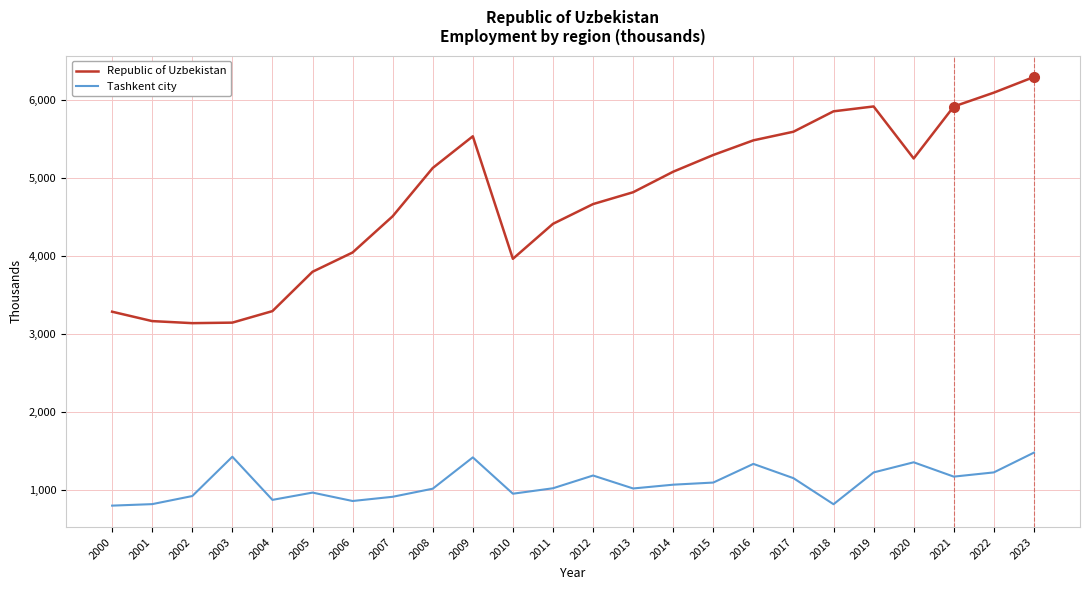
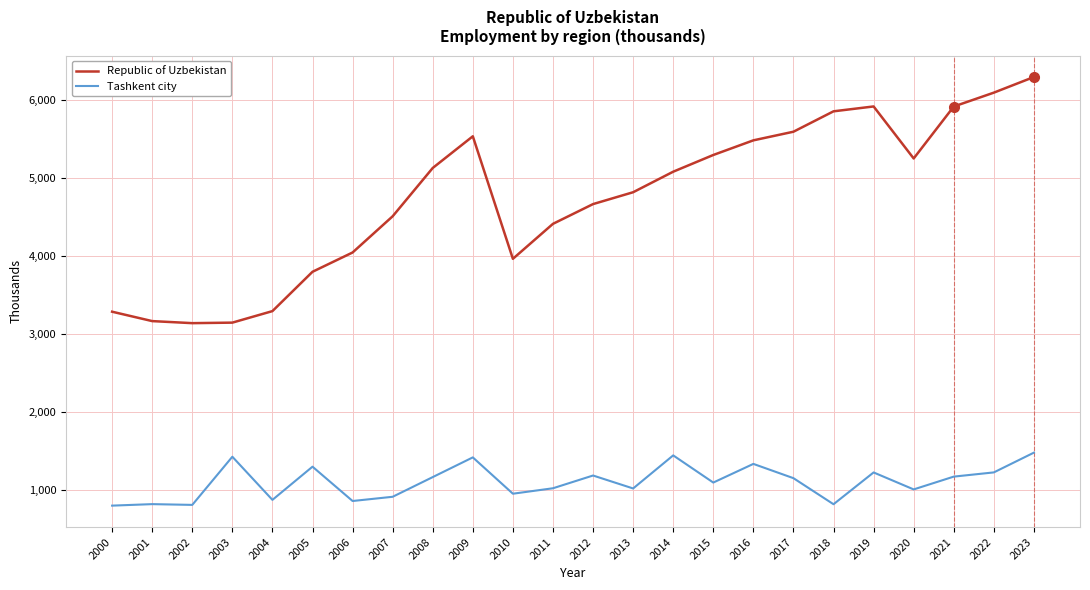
Tashkent city, 2002: 900 -> 800
Tashkent city, 2005: 1,000 -> 1,300
Tashkent city, 2008: 1,000 -> 1,200
Tashkent city, 2014: 1,100 -> 1,400
Tashkent city, 2020: 1,400 -> 1,000
